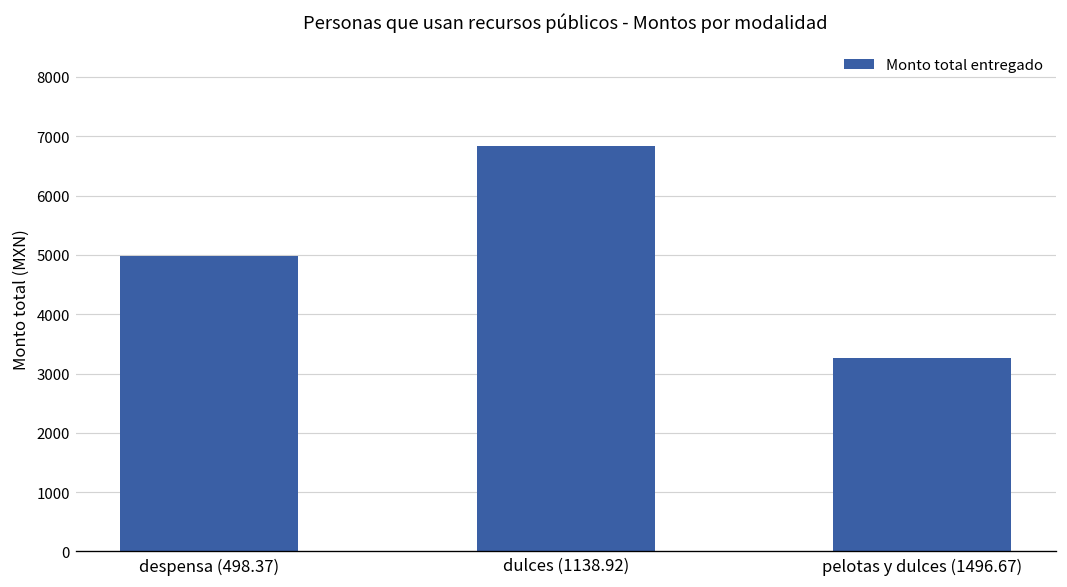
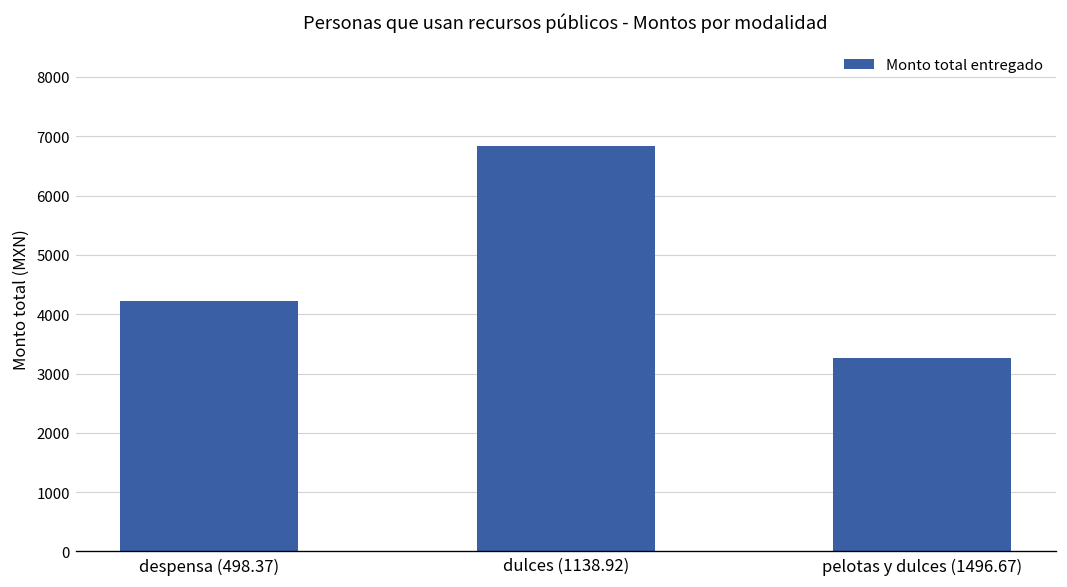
despensa (498.37): 5000 -> 4200
